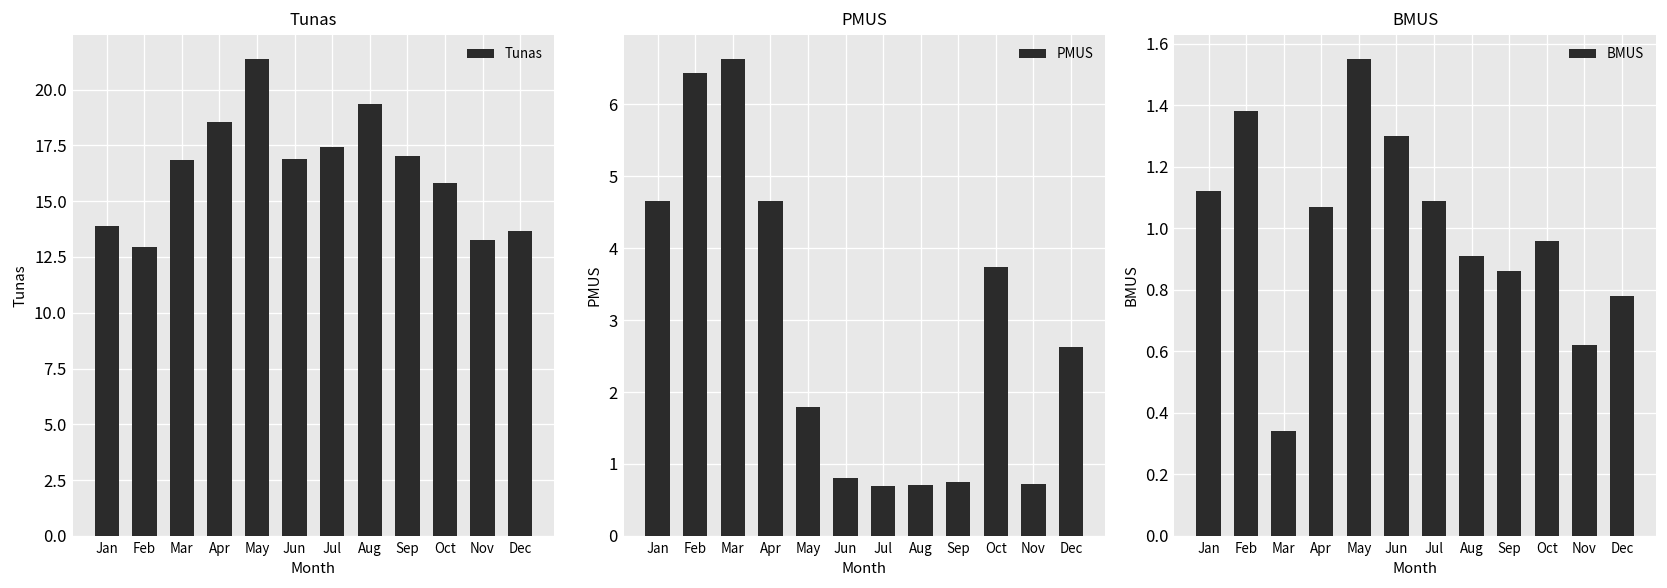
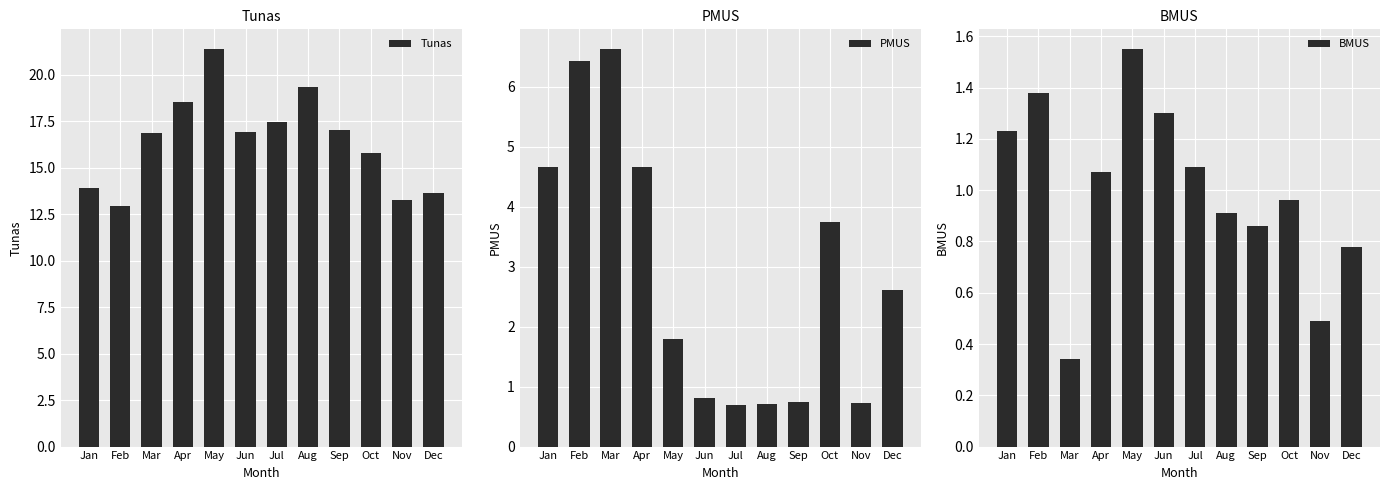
BMUS, Jan: 1.12 -> 1.23
BMUS, Nov: 0.62 -> 0.49
